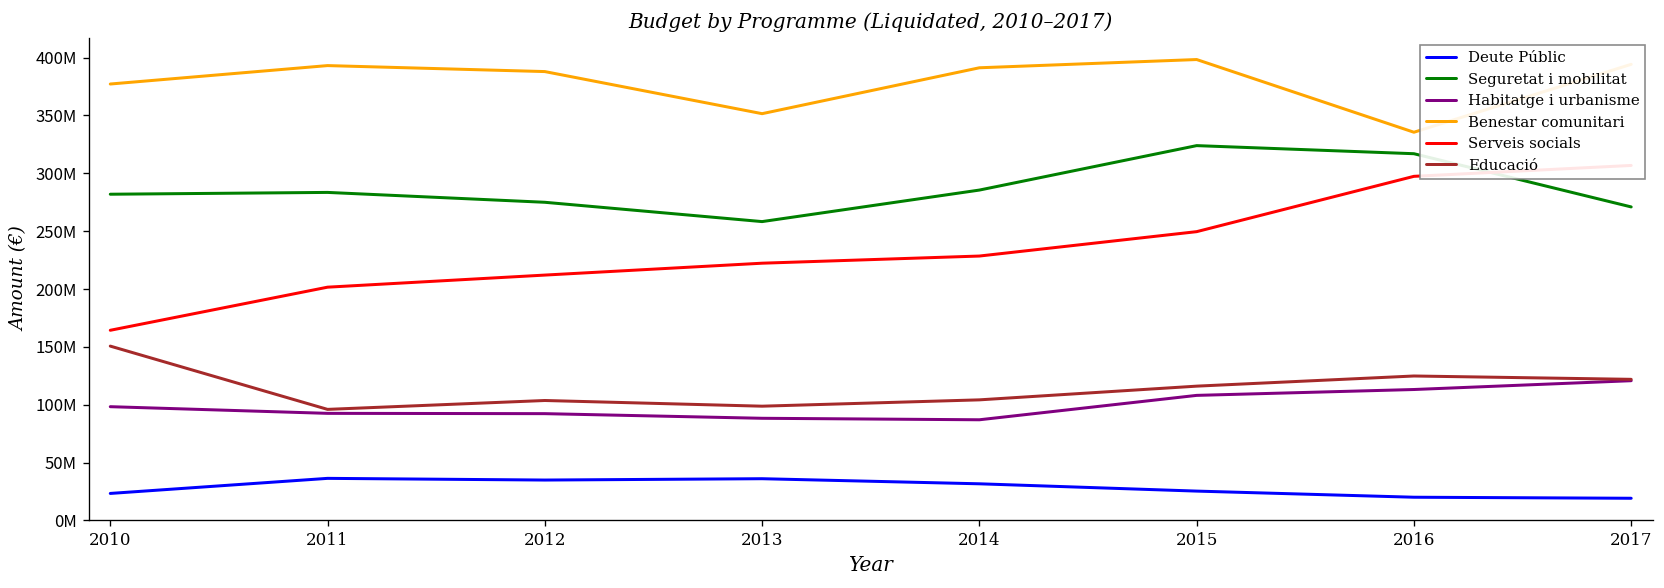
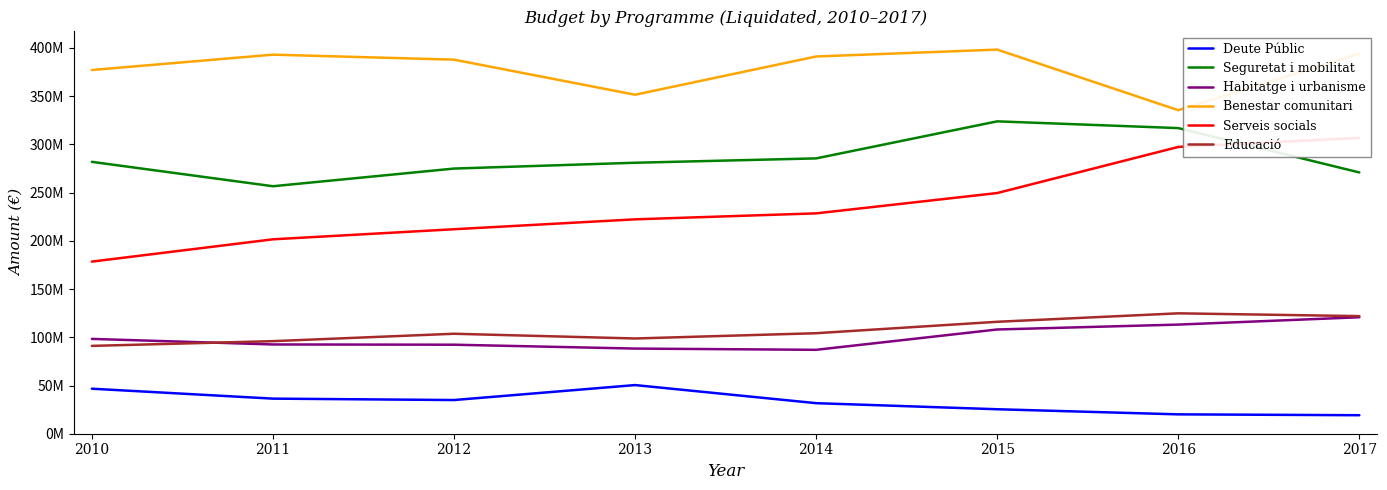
Deute Públic, 2010: 20000000 -> 50000000
Serveis socials, 2010: 160000000 -> 180000000
Educació, 2010: 150000000 -> 90000000
Seguretat i mobilitat, 2011: 280000000 -> 260000000
Deute Públic, 2013: 40000000 -> 50000000
Seguretat i mobilitat, 2013: 260000000 -> 280000000
